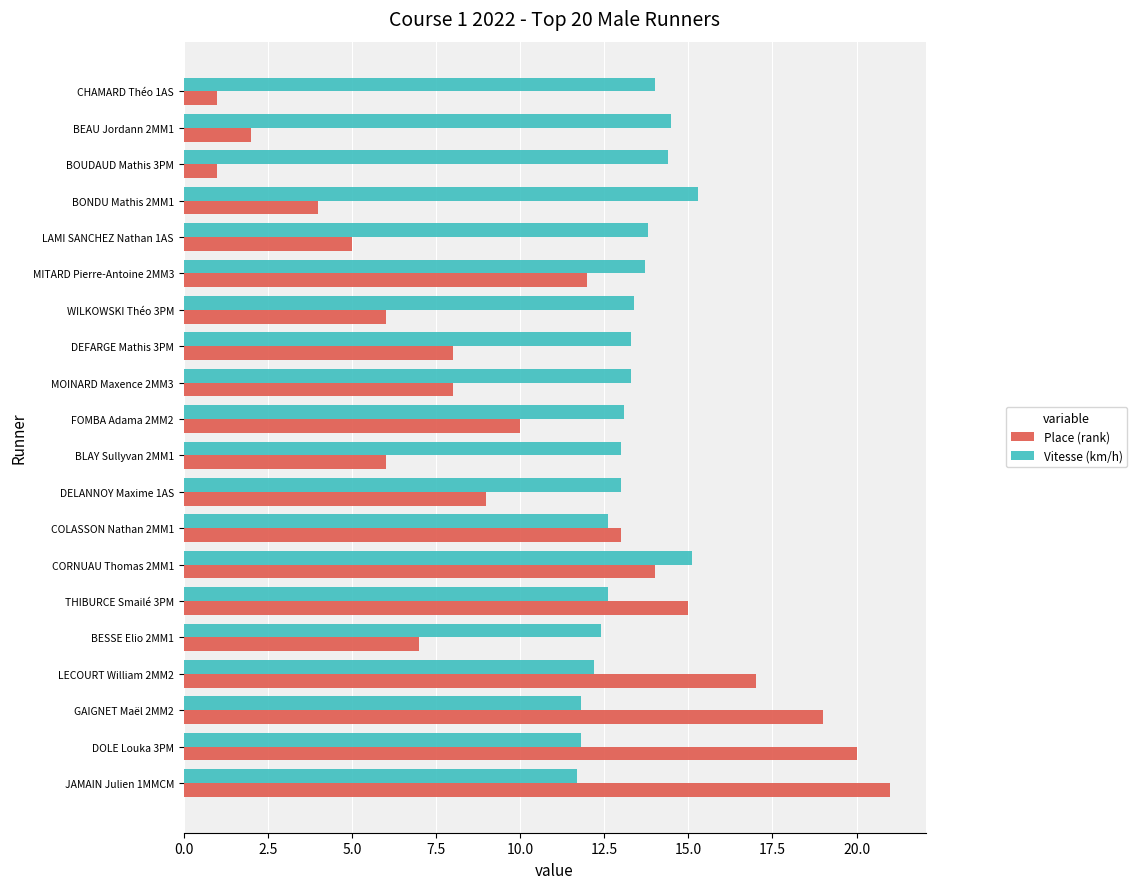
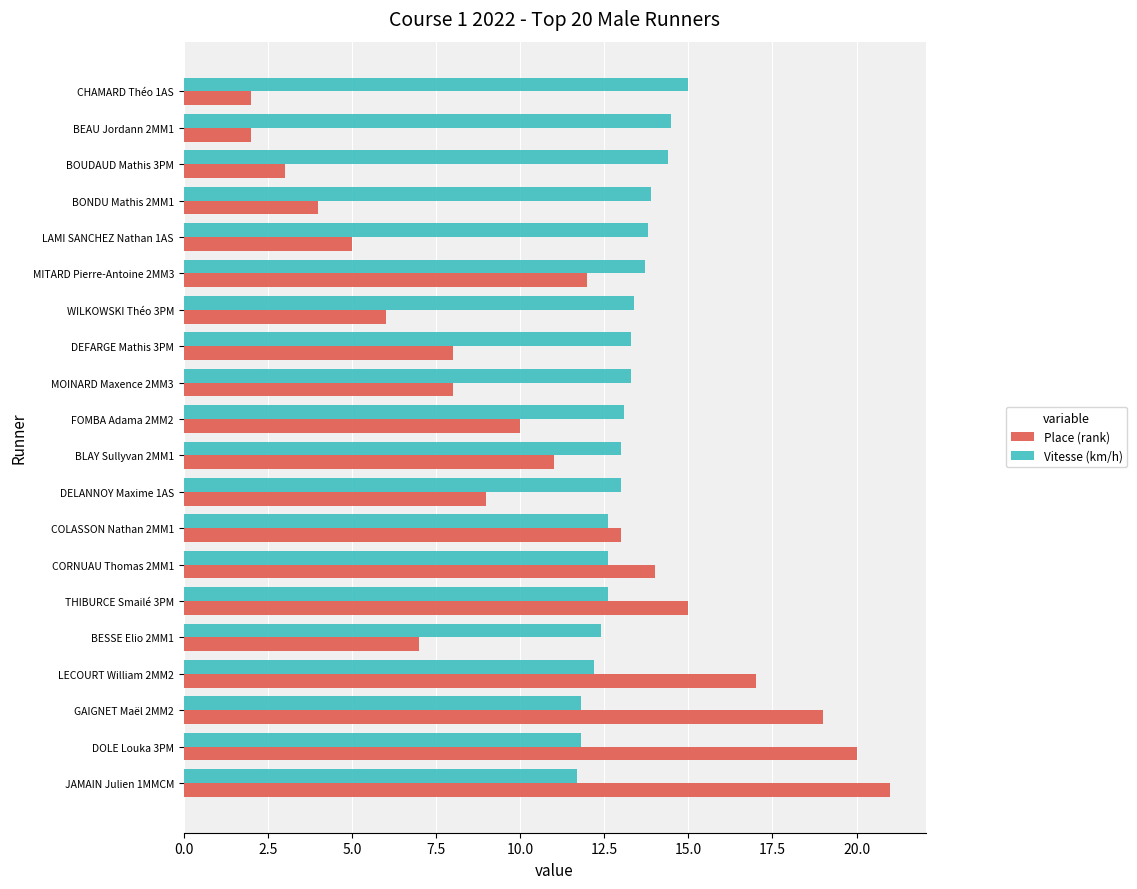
Vitesse (km/h), CHAMARD Théo 1AS: 14 -> 15
Place (rank), CHAMARD Théo 1AS: 1 -> 2
Place (rank), BOUDAUD Mathis 3PM: 1 -> 3
Vitesse (km/h), BONDU Mathis 2MM1: 15.3 -> 13.9
Place (rank), BLAY Sullyvan 2MM1: 6 -> 11
Vitesse (km/h), CORNUAU Thomas 2MM1: 15.1 -> 12.6
